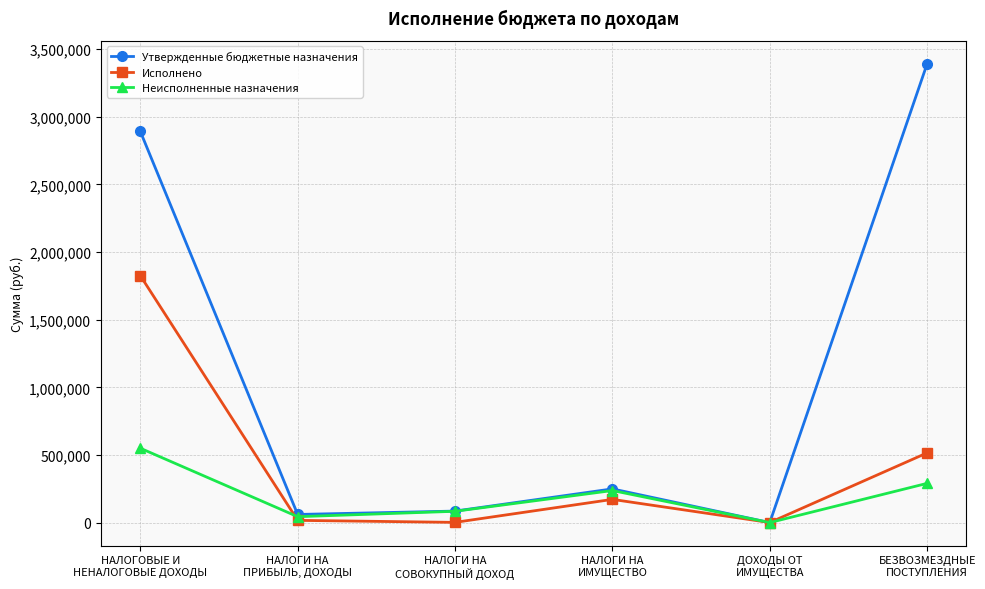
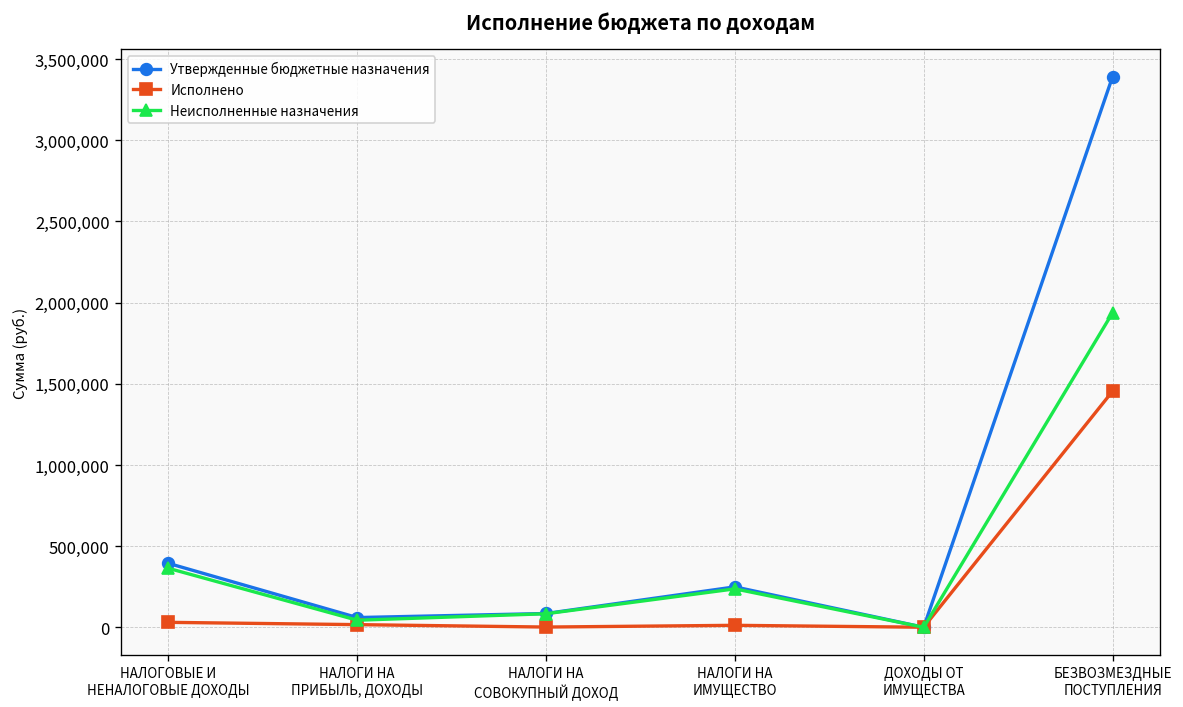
Утвержденные бюджетные назначения, НАЛОГОВЫЕ И НЕНАЛОГОВЫЕ ДОХОДЫ: 2,890,000 -> 390,000
Исполнено, НАЛОГОВЫЕ И НЕНАЛОГОВЫЕ ДОХОДЫ: 1,830,000 -> 30,000
Неисполненные назначения, НАЛОГОВЫЕ И НЕНАЛОГОВЫЕ ДОХОДЫ: 550,000 -> 360,000
Исполнено, НАЛОГИ НА ИМУЩЕСТВО: 170,000 -> 10,000
Исполнено, БЕЗВОЗМЕЗДНЫЕ ПОСТУПЛЕНИЯ: 520,000 -> 1,450,000
Неисполненные назначения, БЕЗВОЗМЕЗДНЫЕ ПОСТУПЛЕНИЯ: 290,000 -> 1,940,000
